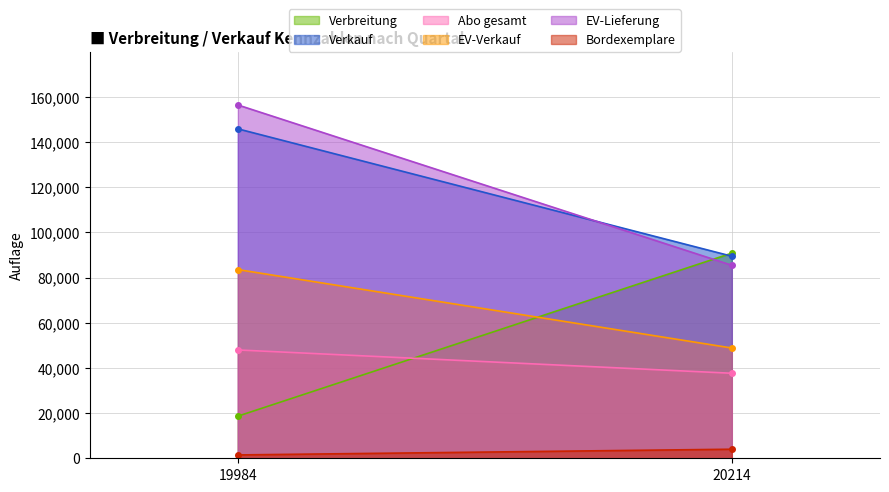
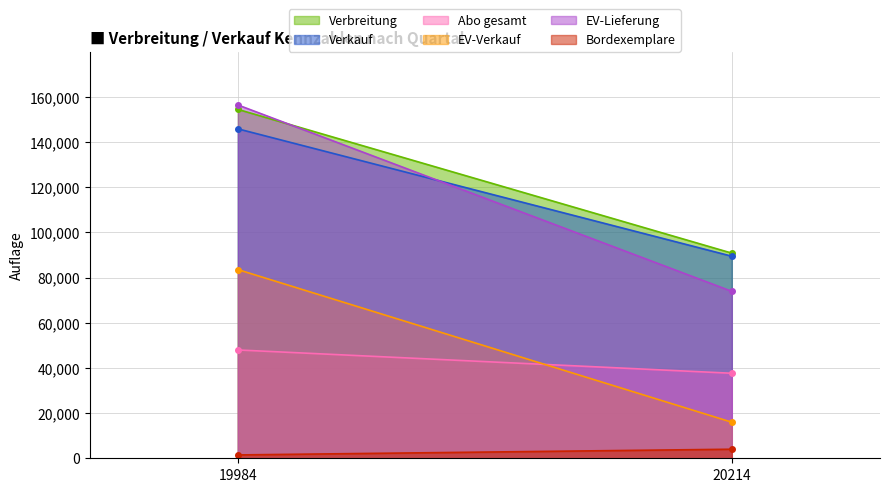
Verbreitung, 19984: 19,000 -> 155,000
EV-Verkauf, 20214: 49,000 -> 16,000
EV-Lieferung, 20214: 85,000 -> 74,000
